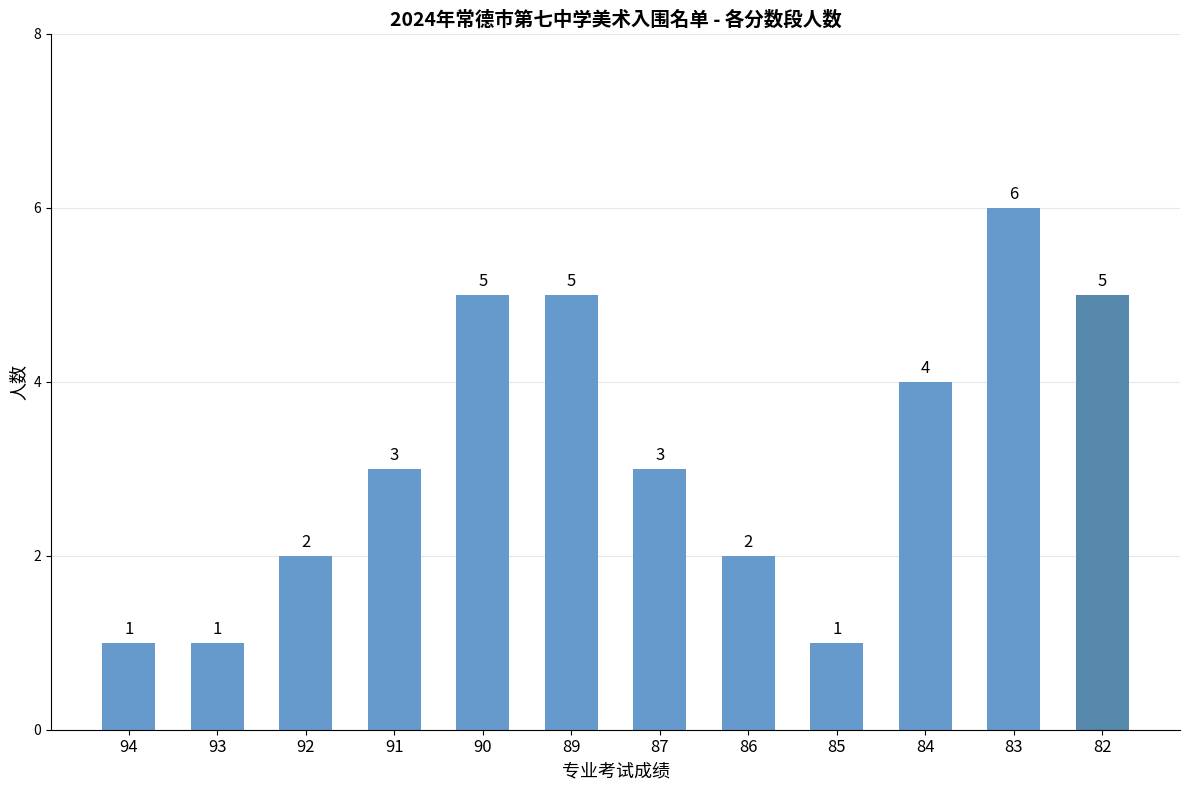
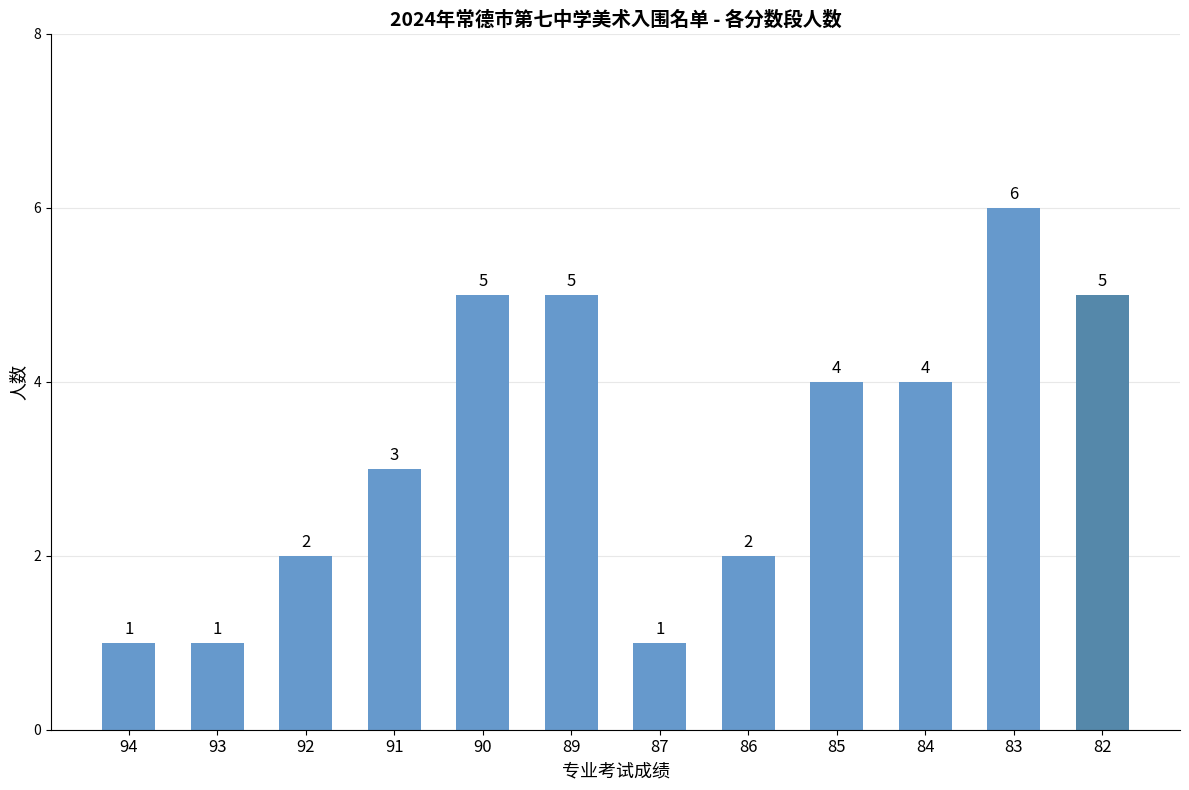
87: 3 -> 1
85: 1 -> 4
